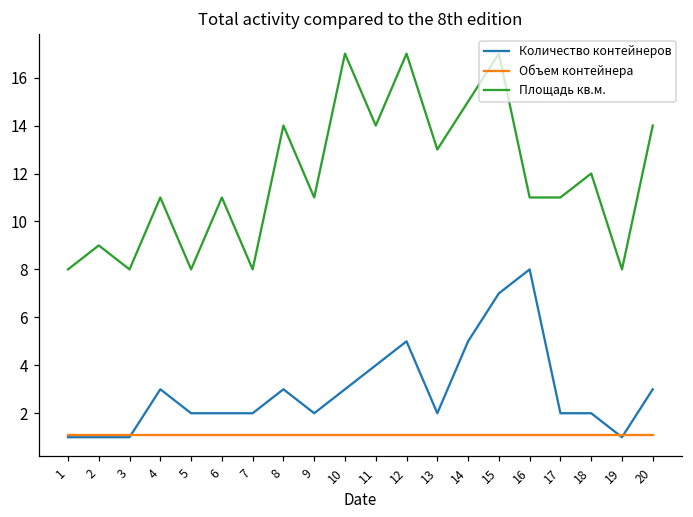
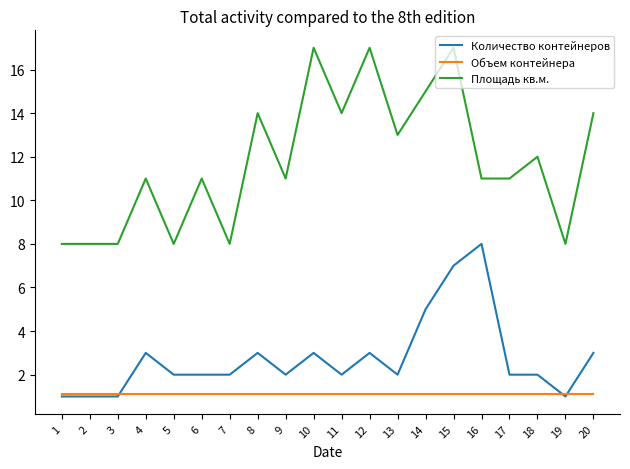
Площадь кв.м., 2: 9 -> 8
Количество контейнеров, 11: 4 -> 2
Количество контейнеров, 12: 5 -> 3
